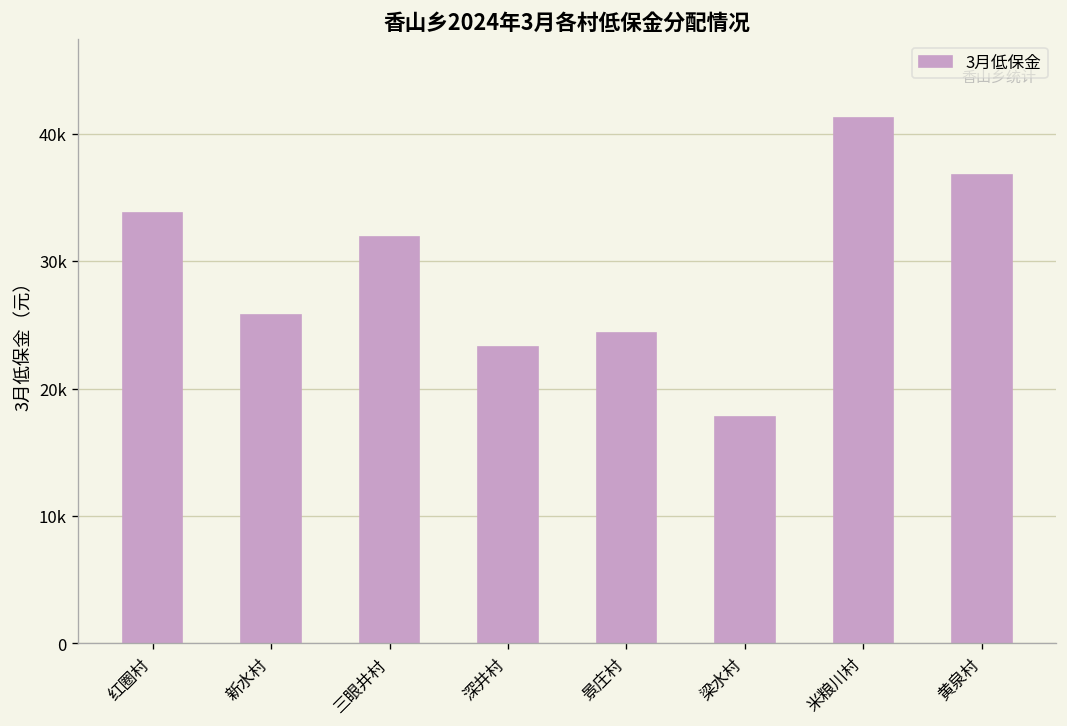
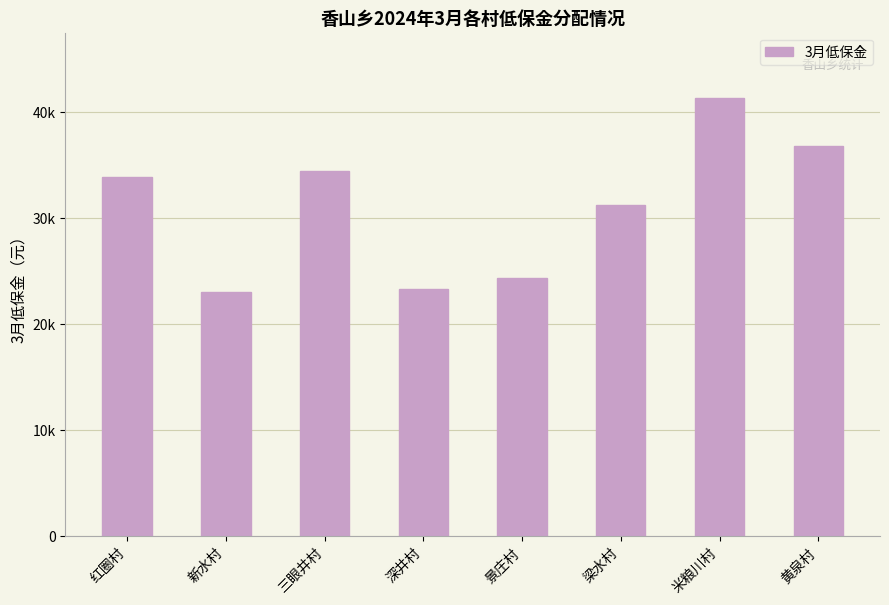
新水村: 25800 -> 23000
三眼井村: 31900 -> 34400
梁水村: 17700 -> 31200
